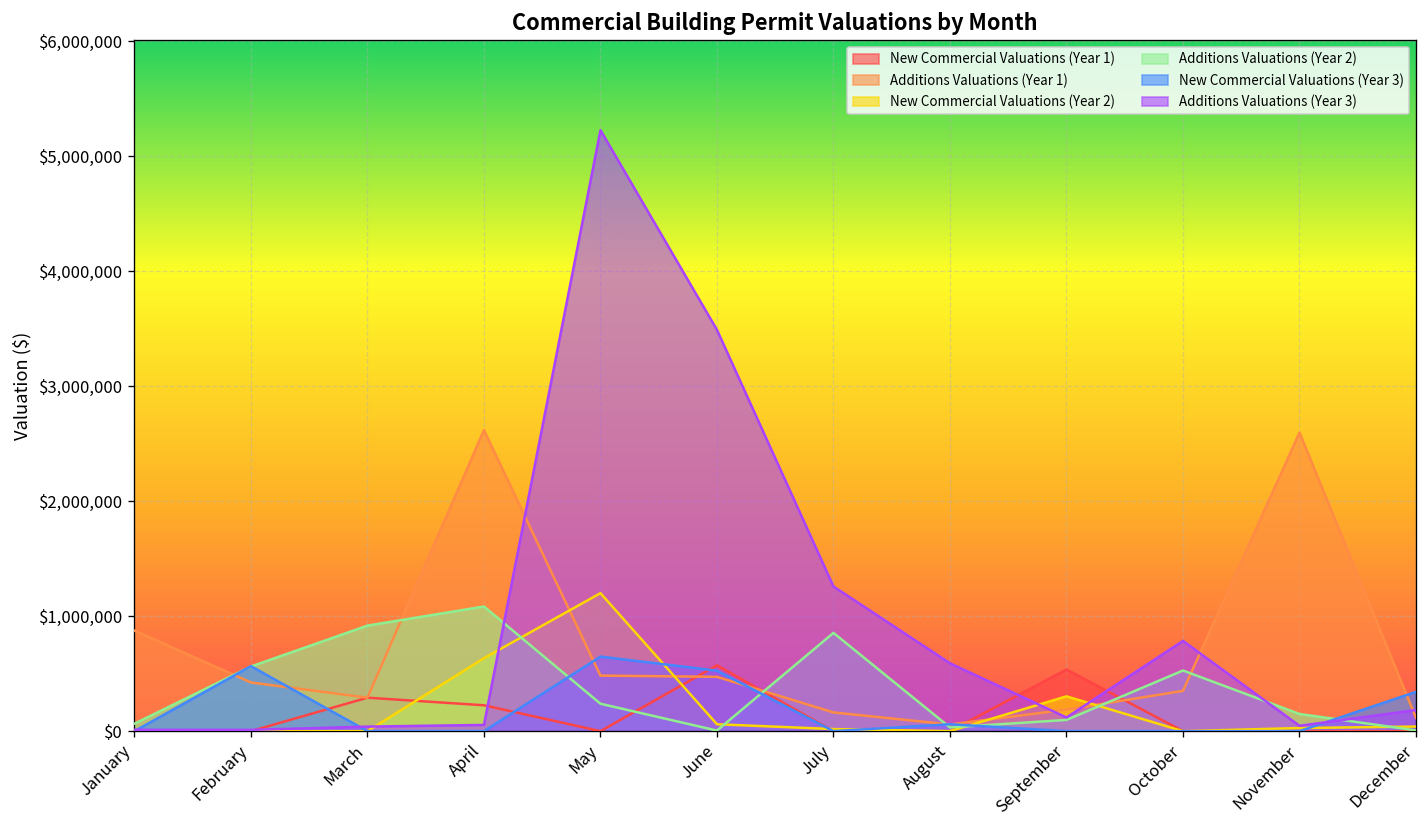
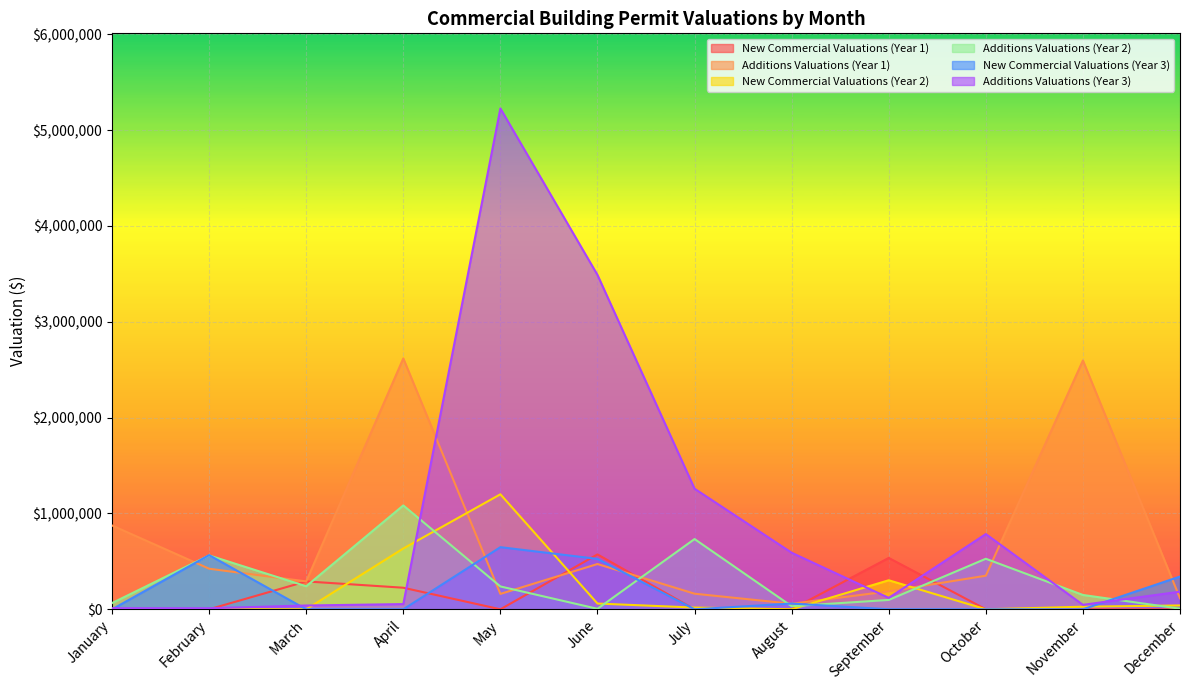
Additions Valuations (Year 2), March: $900,000 -> $200,000
Additions Valuations (Year 1), May: $500,000 -> $200,000
Additions Valuations (Year 2), July: $900,000 -> $700,000
